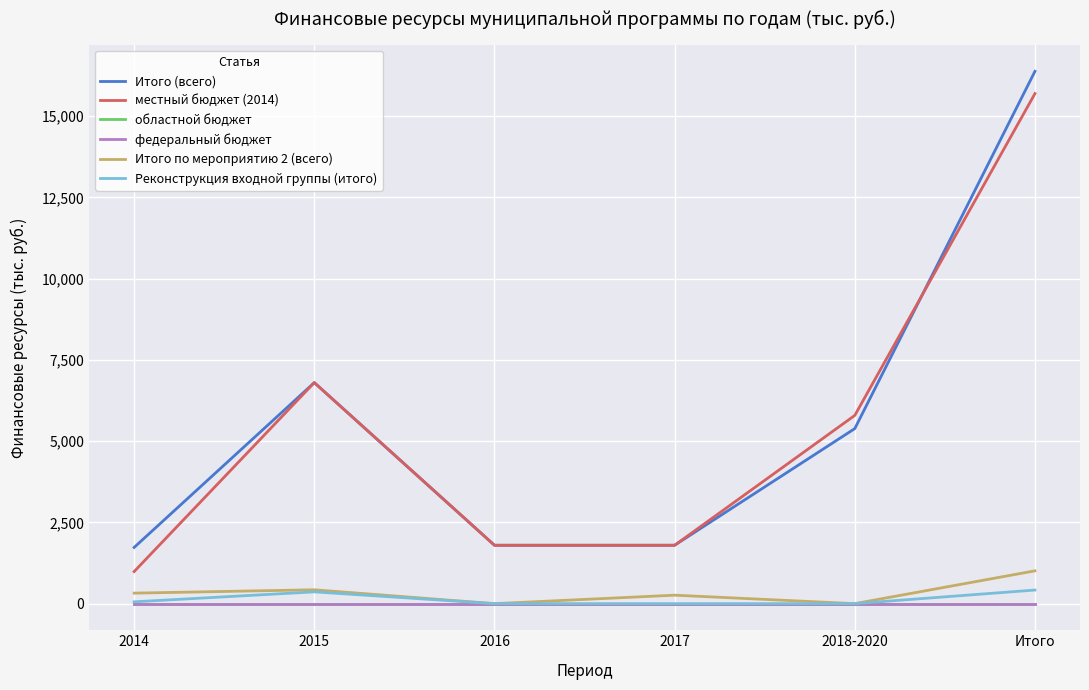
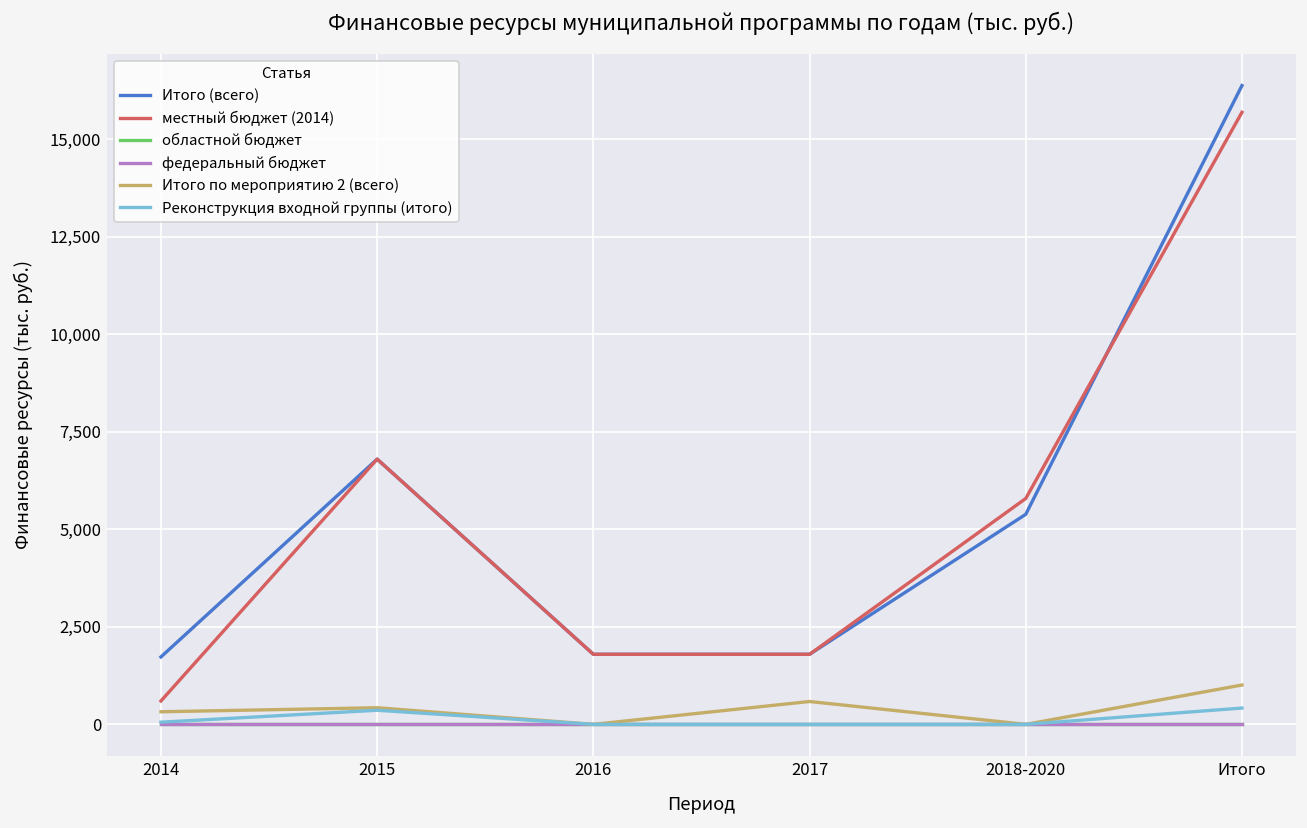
местный бюджет (2014), 2014: 1,000 -> 600
Итого по мероприятию 2 (всего), 2017: 300 -> 600
